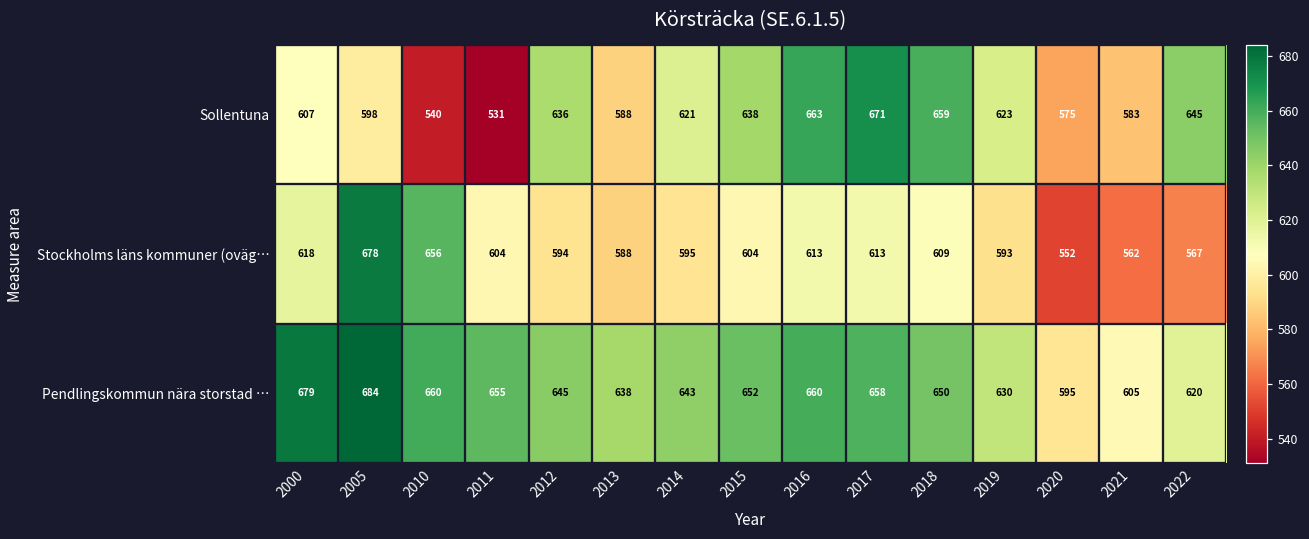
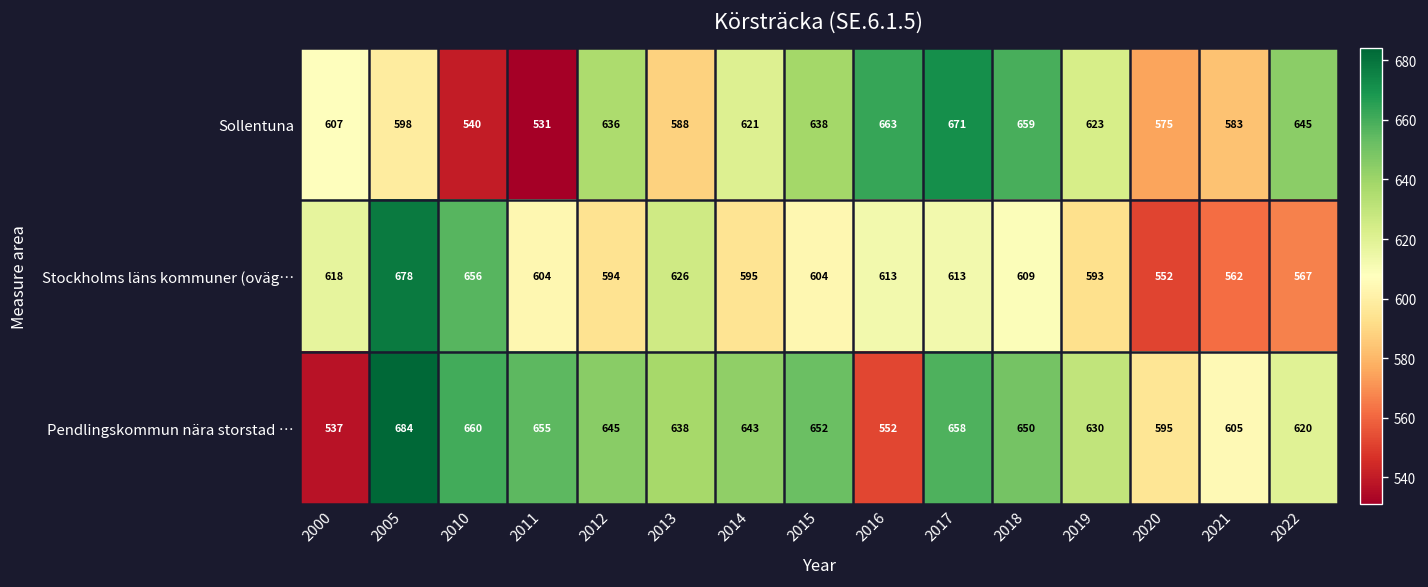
Stockholms läns kommuner (oväg…, 2013: 588 -> 626
Pendlingskommun nära storstad …, 2000: 679 -> 537
Pendlingskommun nära storstad …, 2016: 660 -> 552
